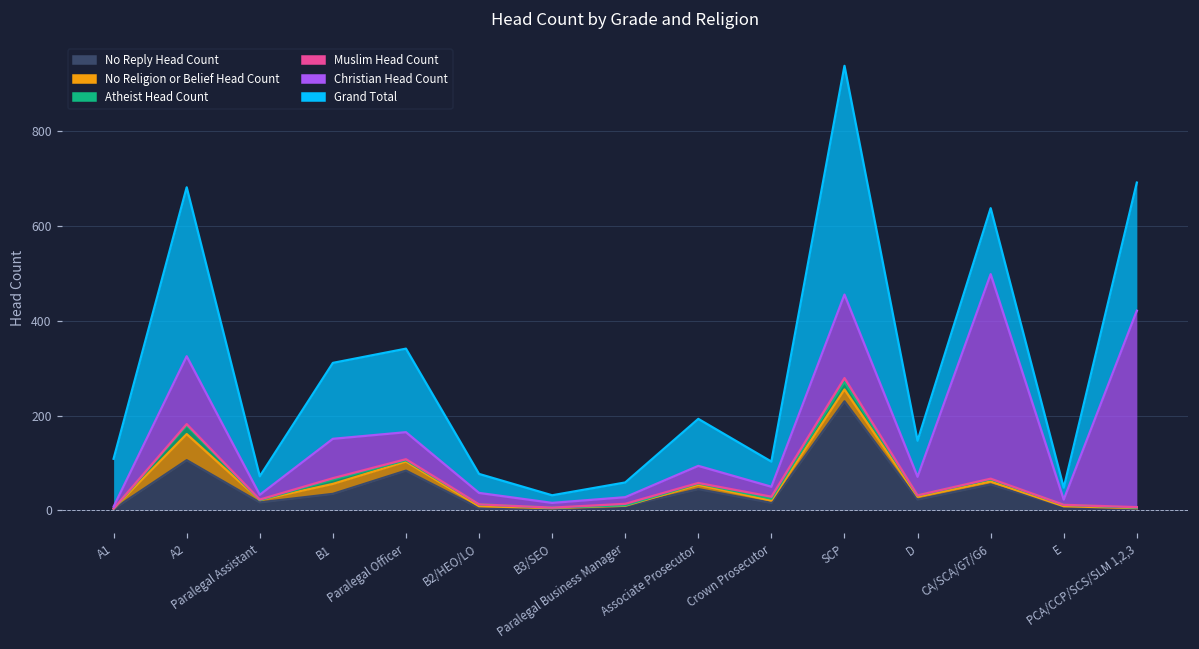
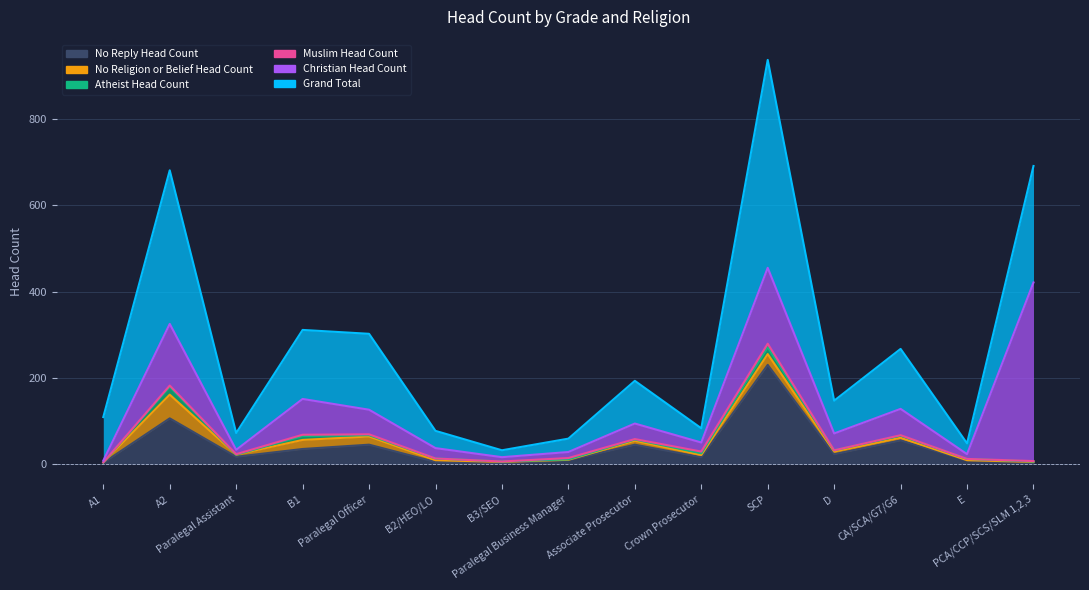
No Reply Head Count, Paralegal Officer: 80 -> 50
Grand Total, Crown Prosecutor: 50 -> 30
Christian Head Count, CA/SCA/G7/G6: 430 -> 60
